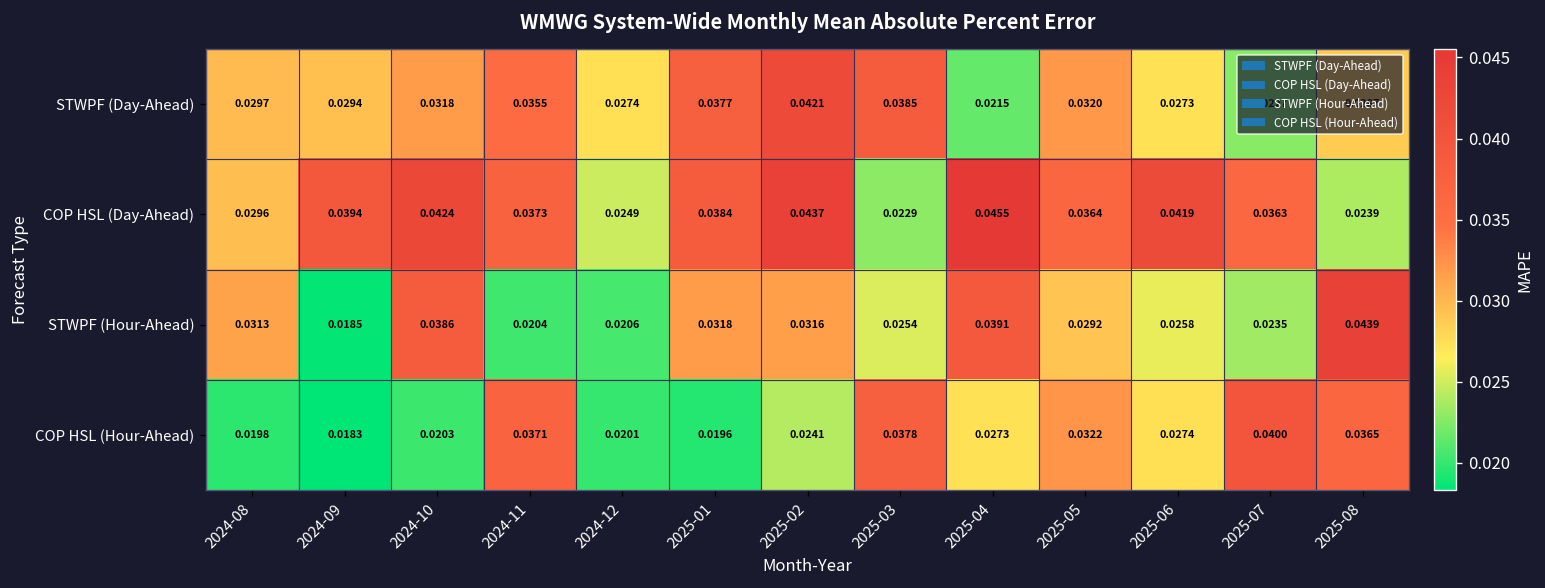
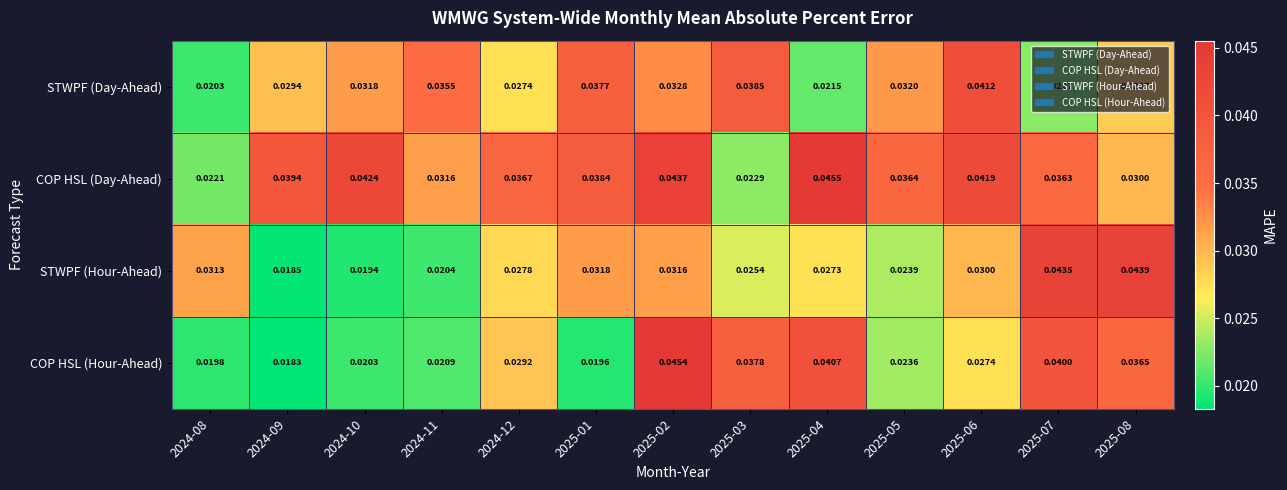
STWPF (Day-Ahead), 2024-08: 0.0297 -> 0.0203
STWPF (Day-Ahead), 2025-02: 0.0421 -> 0.0328
STWPF (Day-Ahead), 2025-06: 0.0273 -> 0.0412
COP HSL (Day-Ahead), 2024-08: 0.0296 -> 0.0221
COP HSL (Day-Ahead), 2024-11: 0.0373 -> 0.0316
COP HSL (Day-Ahead), 2024-12: 0.0249 -> 0.0367
COP HSL (Day-Ahead), 2025-08: 0.0239 -> 0.0300
STWPF (Hour-Ahead), 2024-10: 0.0386 -> 0.0194
STWPF (Hour-Ahead), 2024-12: 0.0206 -> 0.0278
STWPF (Hour-Ahead), 2025-04: 0.0391 -> 0.0273
STWPF (Hour-Ahead), 2025-05: 0.0292 -> 0.0239
STWPF (Hour-Ahead), 2025-06: 0.0258 -> 0.0300
STWPF (Hour-Ahead), 2025-07: 0.0235 -> 0.0435
COP HSL (Hour-Ahead), 2024-11: 0.0371 -> 0.0209
COP HSL (Hour-Ahead), 2024-12: 0.0201 -> 0.0292
COP HSL (Hour-Ahead), 2025-02: 0.0241 -> 0.0454
COP HSL (Hour-Ahead), 2025-04: 0.0273 -> 0.0407
COP HSL (Hour-Ahead), 2025-05: 0.0322 -> 0.0236
